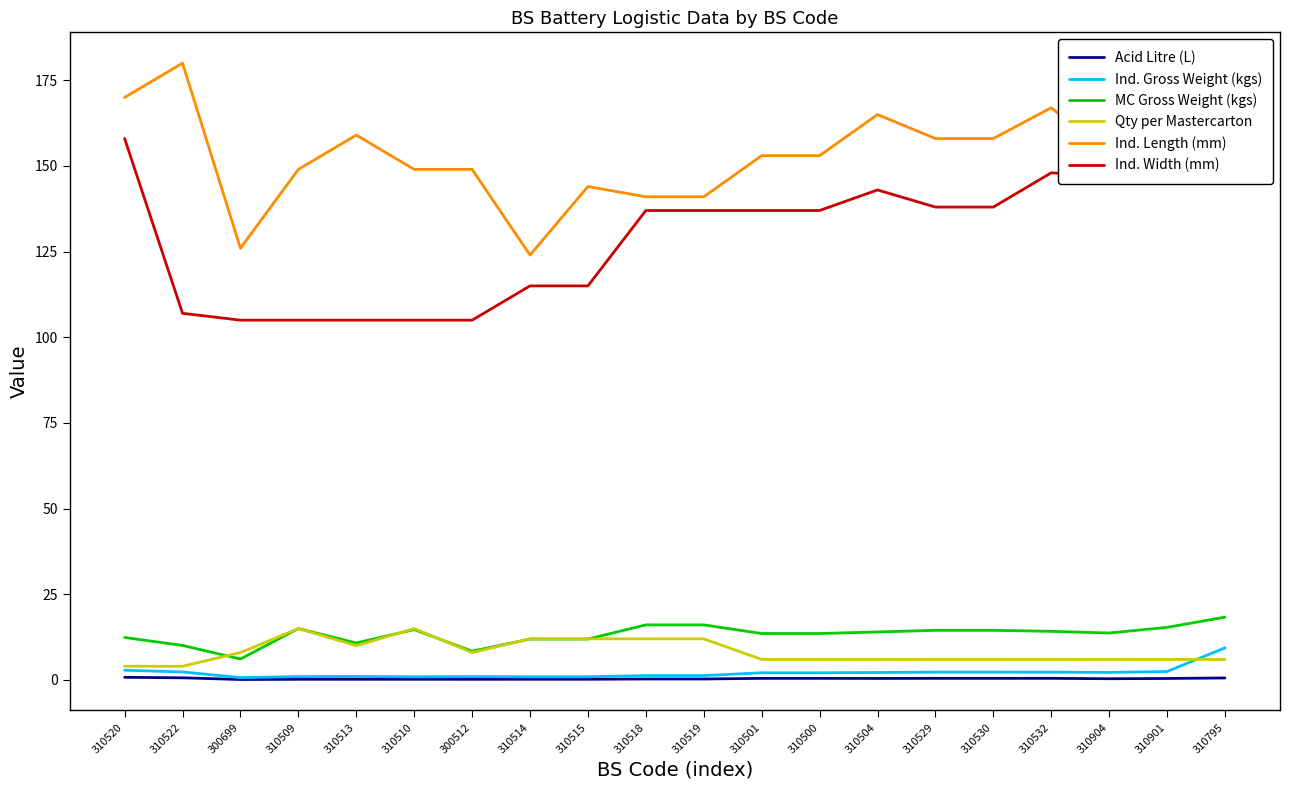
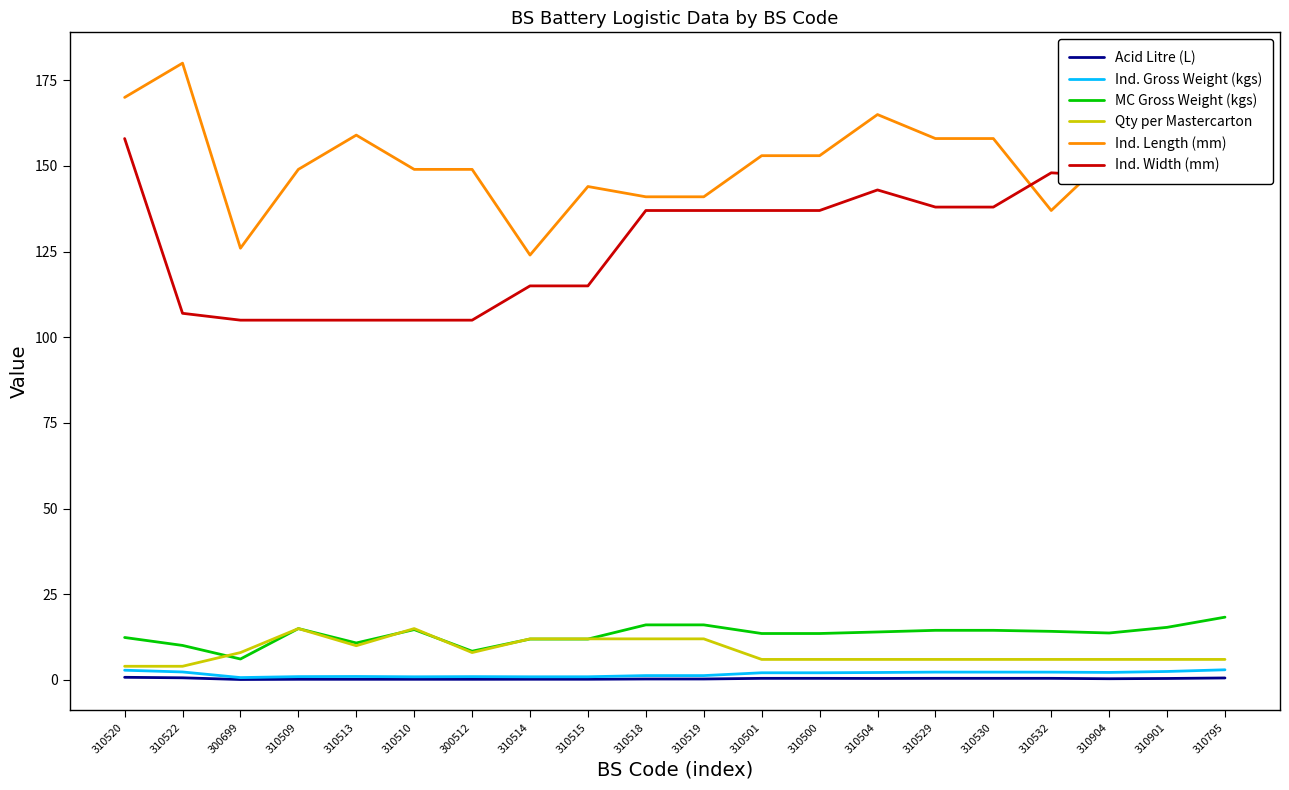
Ind. Length (mm), 310532: 167 -> 137
Ind. Gross Weight (kgs), 310795: 9 -> 3
